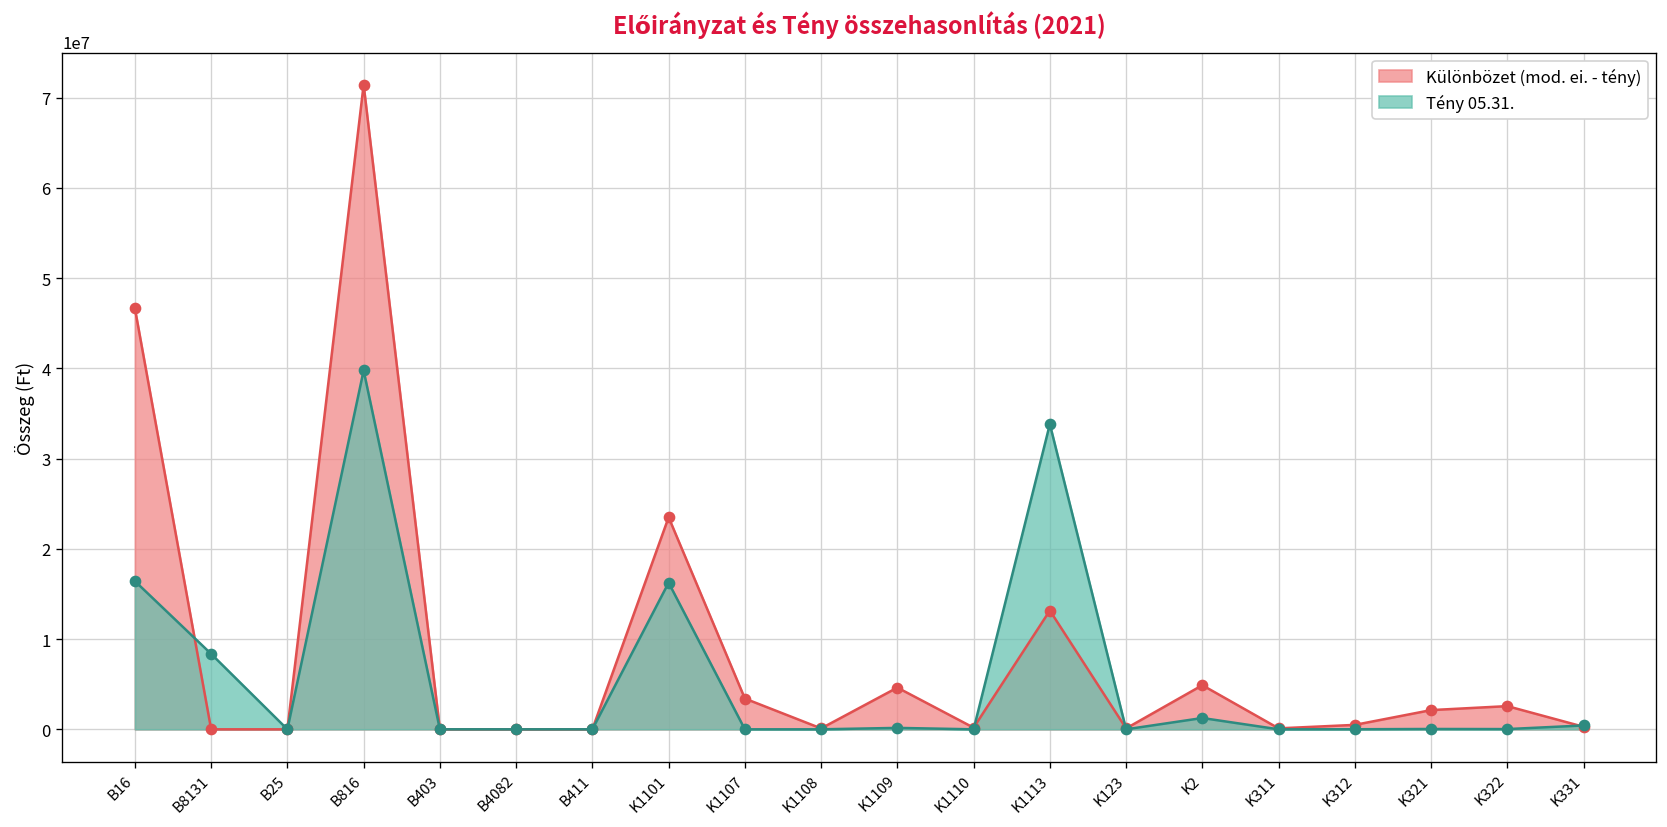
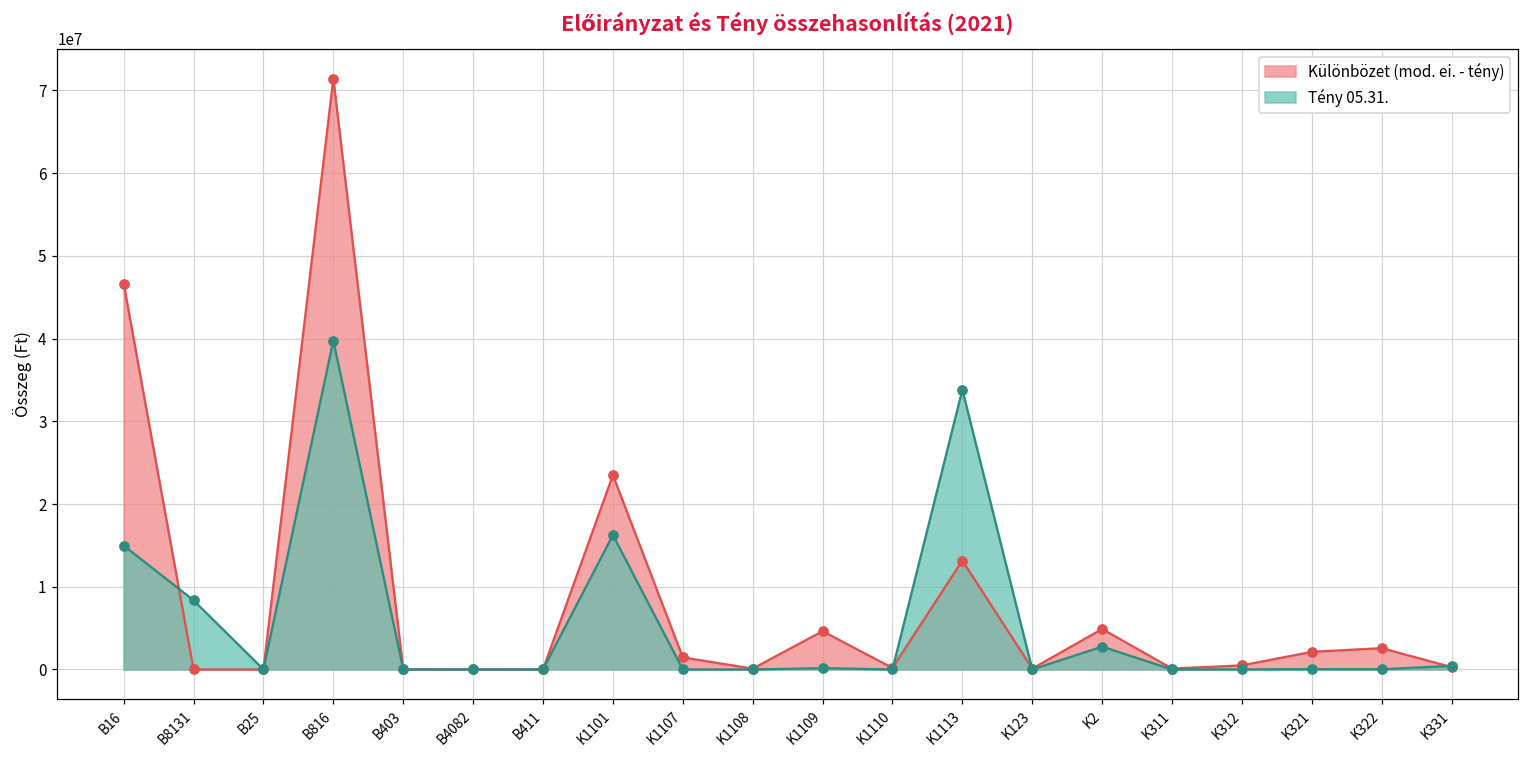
Tény 05.31., B16: 16000000 -> 15000000
Különbözet (mod. ei. - tény), K1107: 3000000 -> 1000000
Tény 05.31., K2: 1000000 -> 3000000
